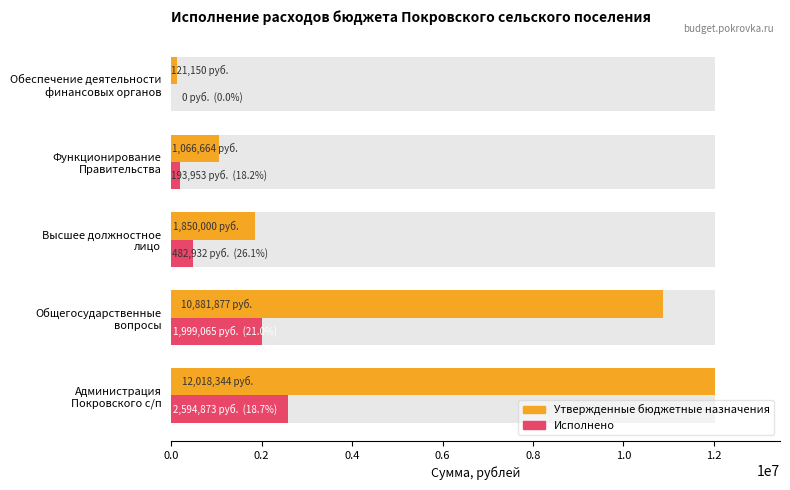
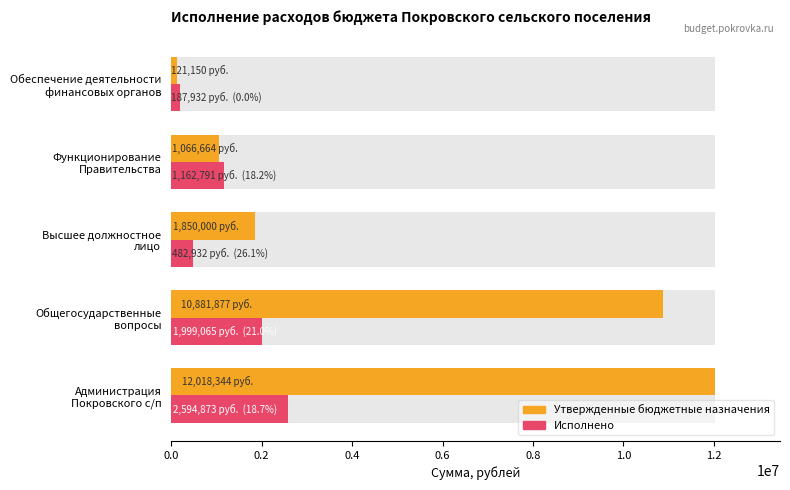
Исполнено, Обеспечение деятельности финансовых органов: 0 -> 187,932
Исполнено, Функционирование Правительства: 193,953 -> 1,162,791
